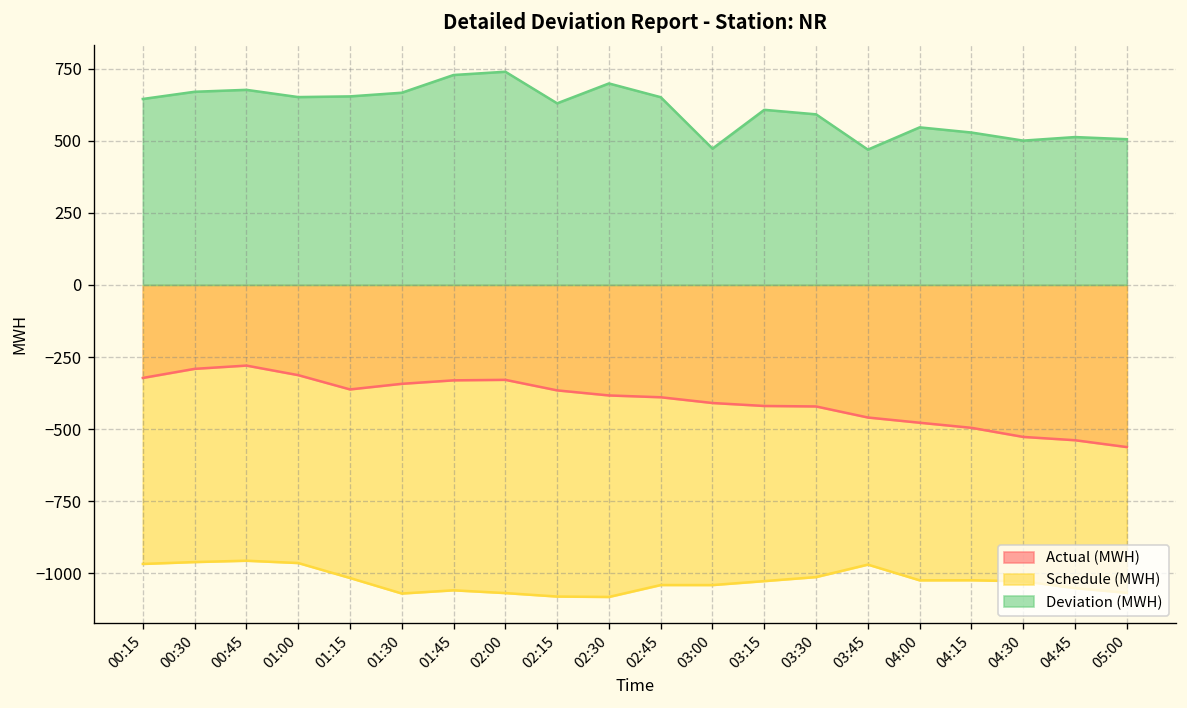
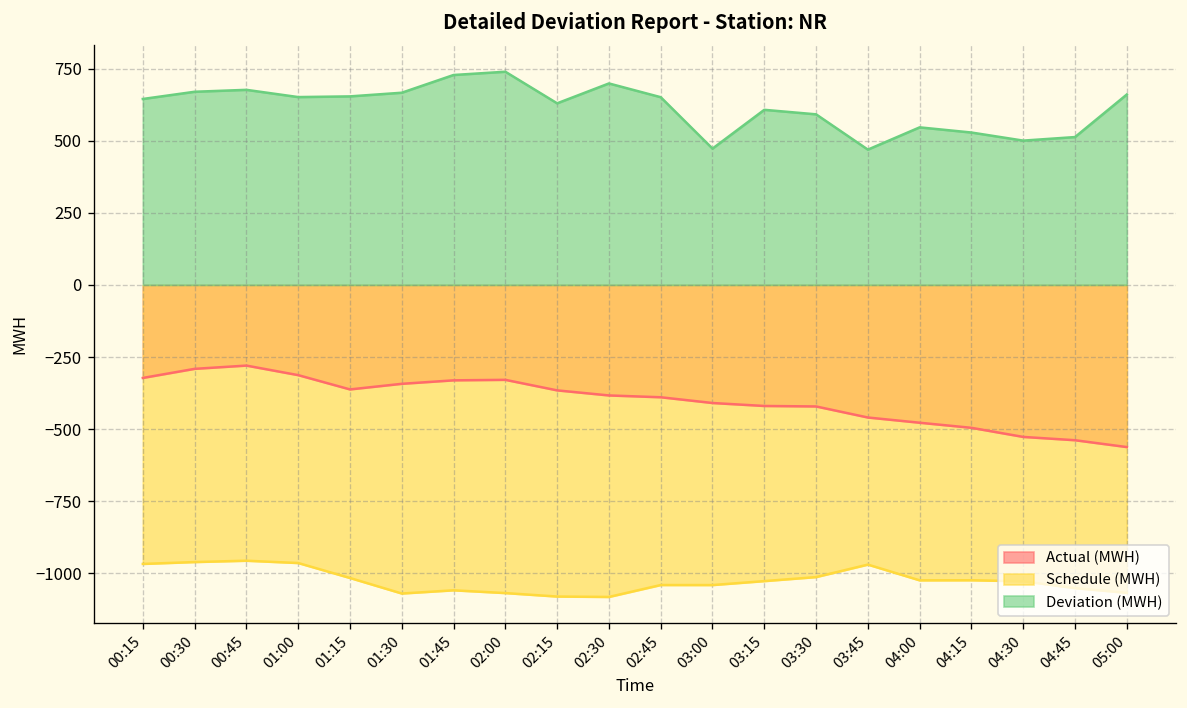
Deviation (MWH), 05:00: 510 -> 660
